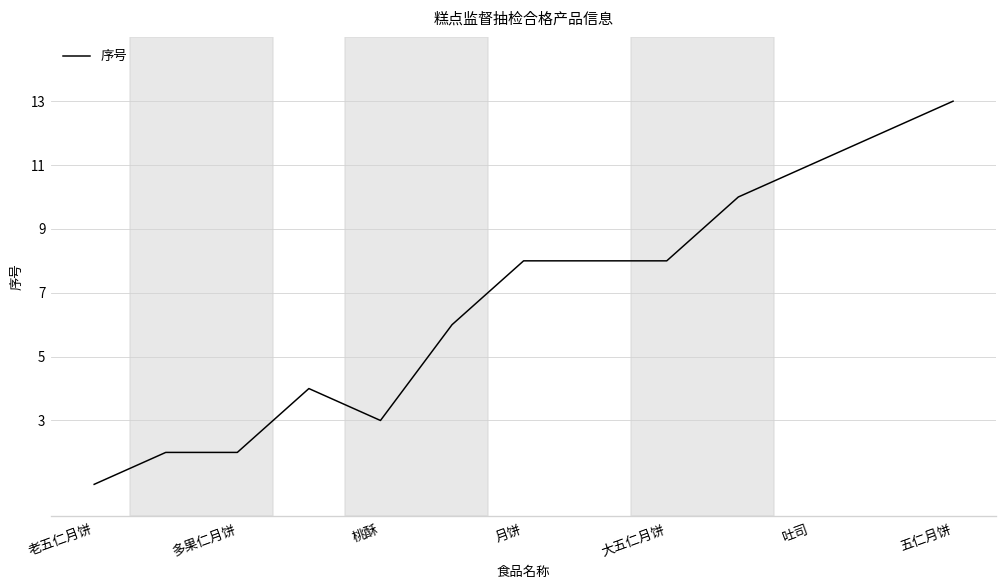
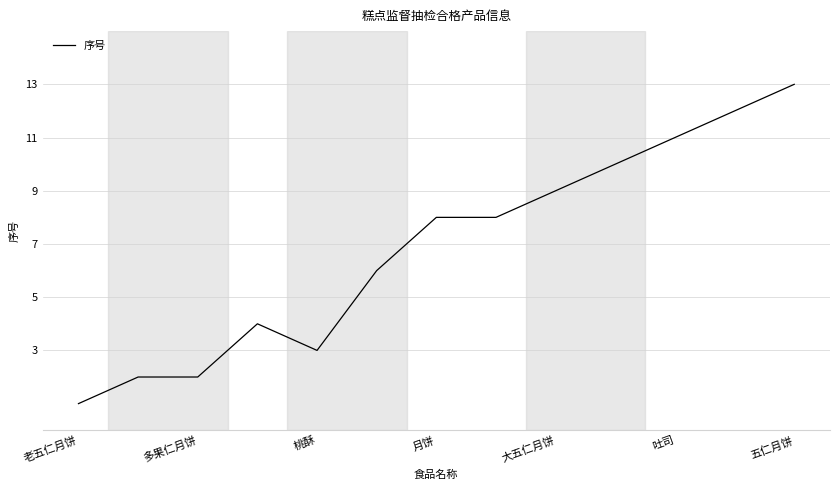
大五仁月饼: 8 -> 9
